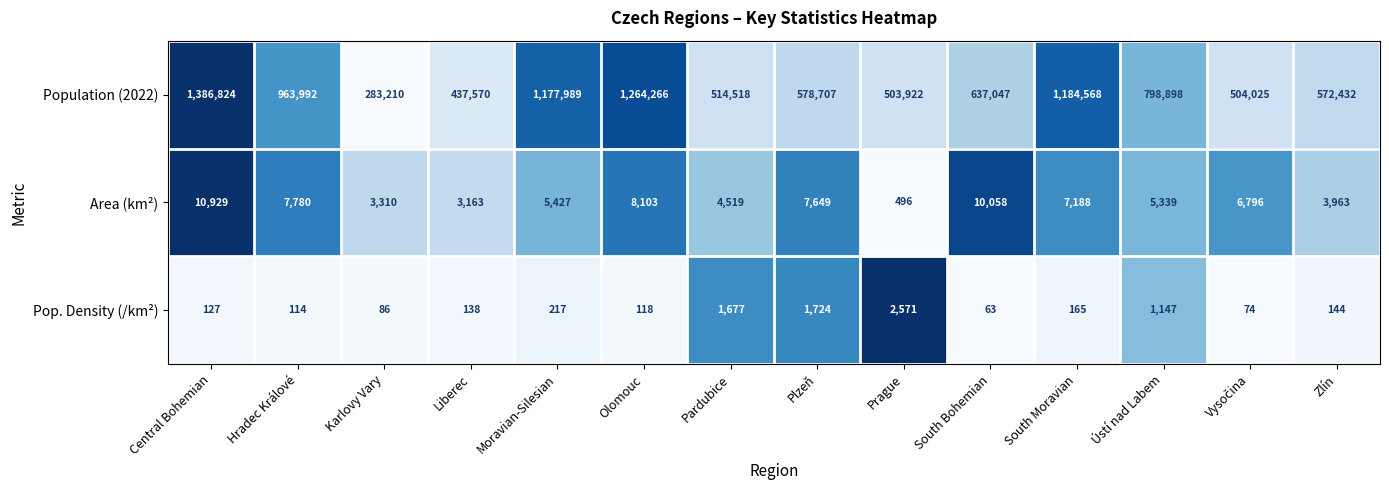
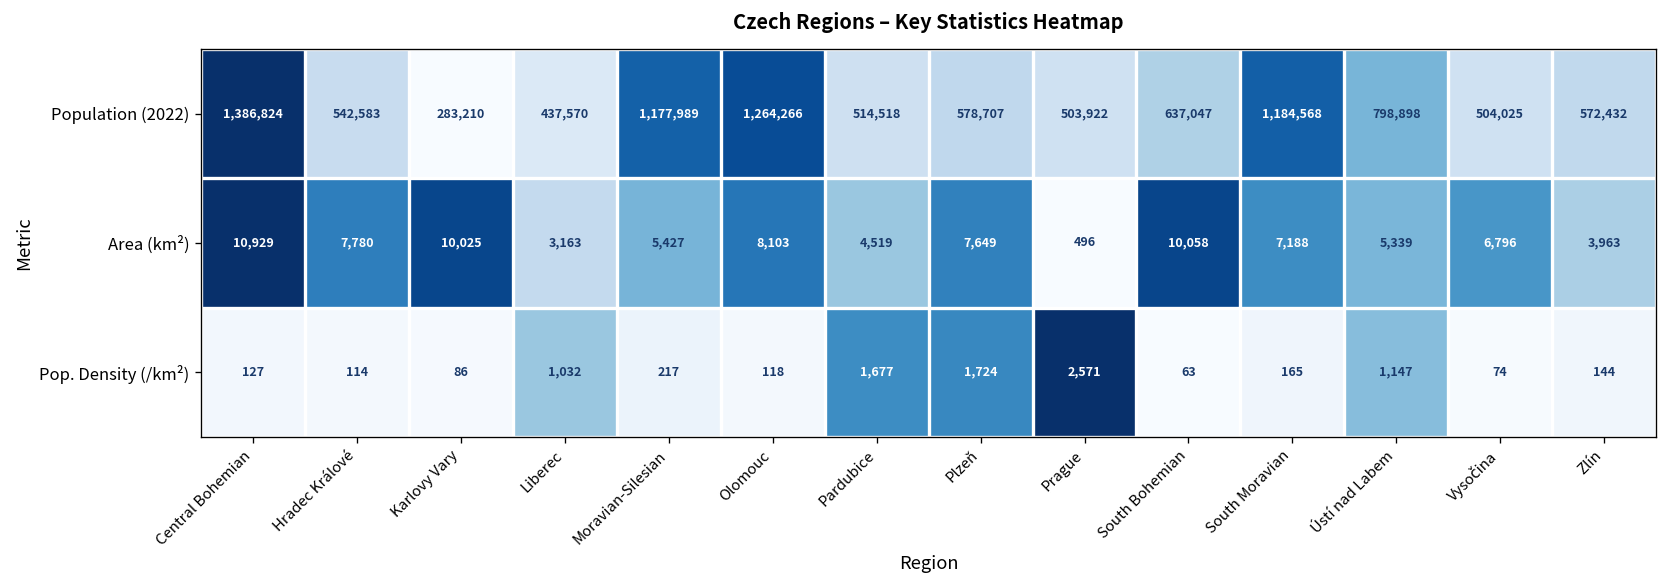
Population (2022), Hradec Králové: 963,992 -> 542,583
Area (km²), Karlovy Vary: 3,310 -> 10,025
Pop. Density (/km²), Liberec: 138 -> 1,032
